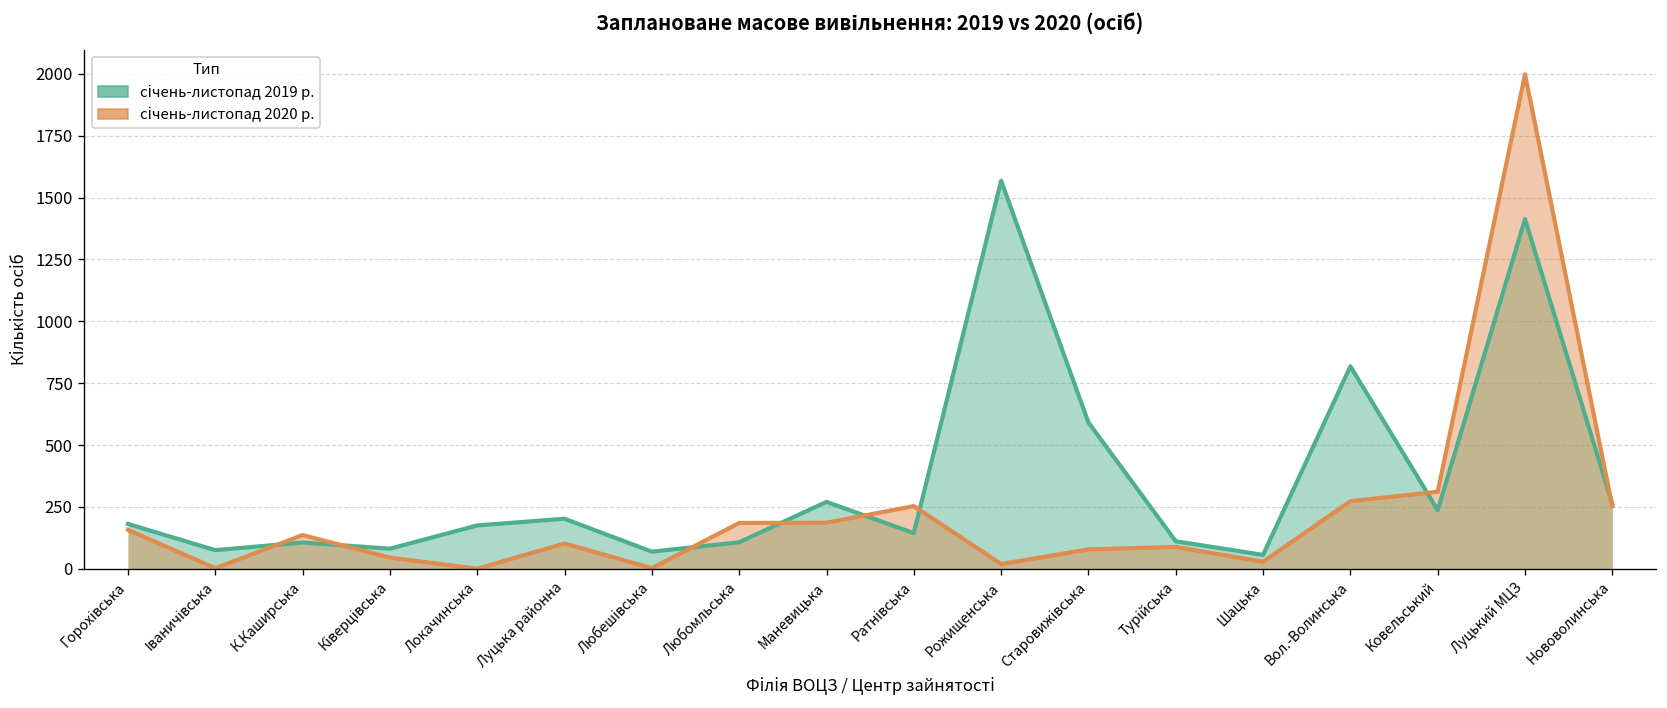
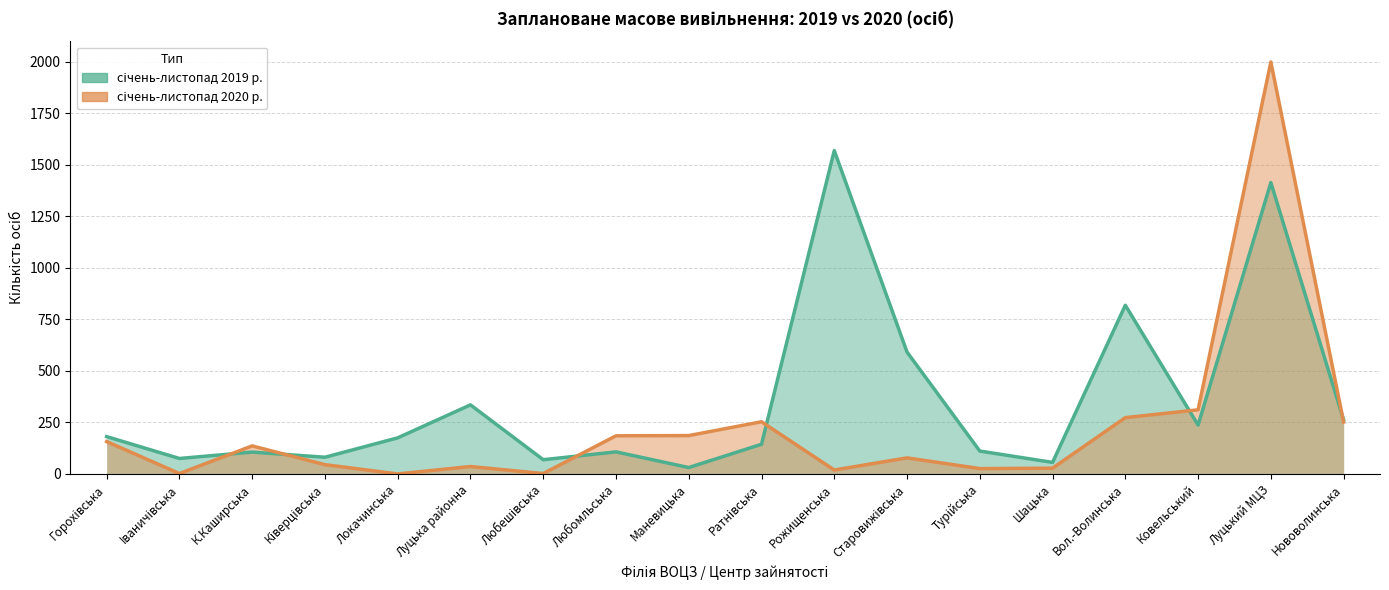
січень-листопад 2019 р., Луцька районна: 200 -> 340
січень-листопад 2020 р., Луцька районна: 100 -> 40
січень-листопад 2019 р., Маневицька: 270 -> 30
січень-листопад 2020 р., Турійська: 90 -> 30
